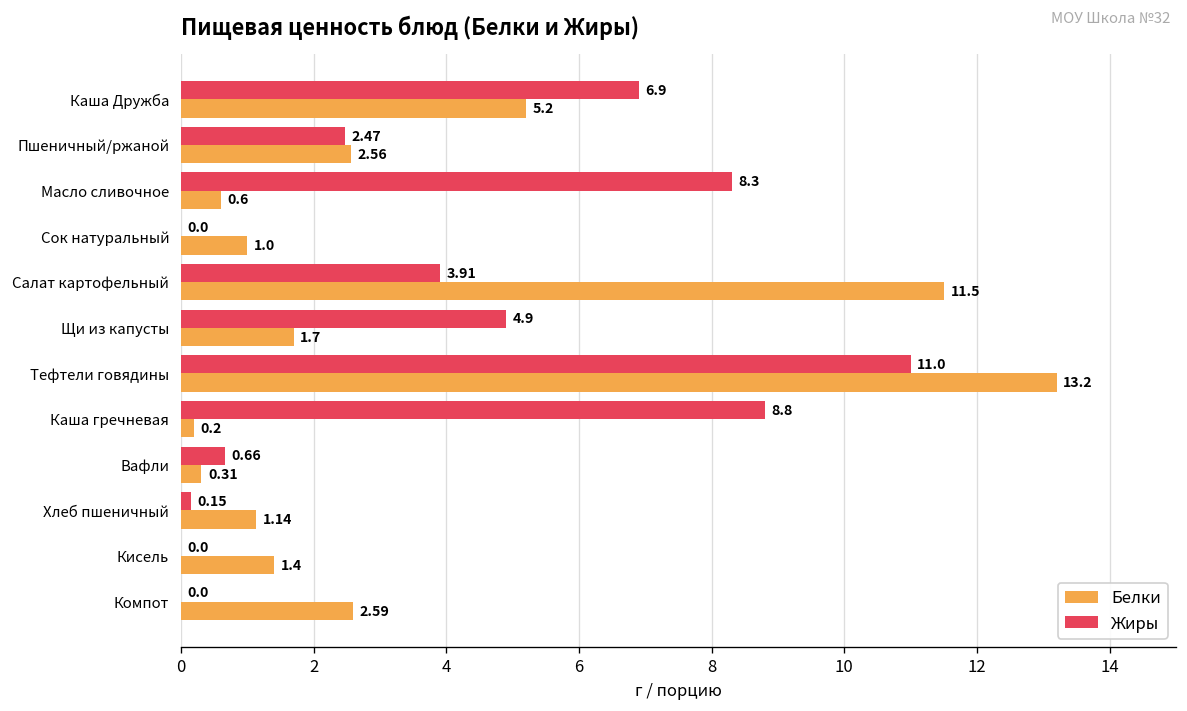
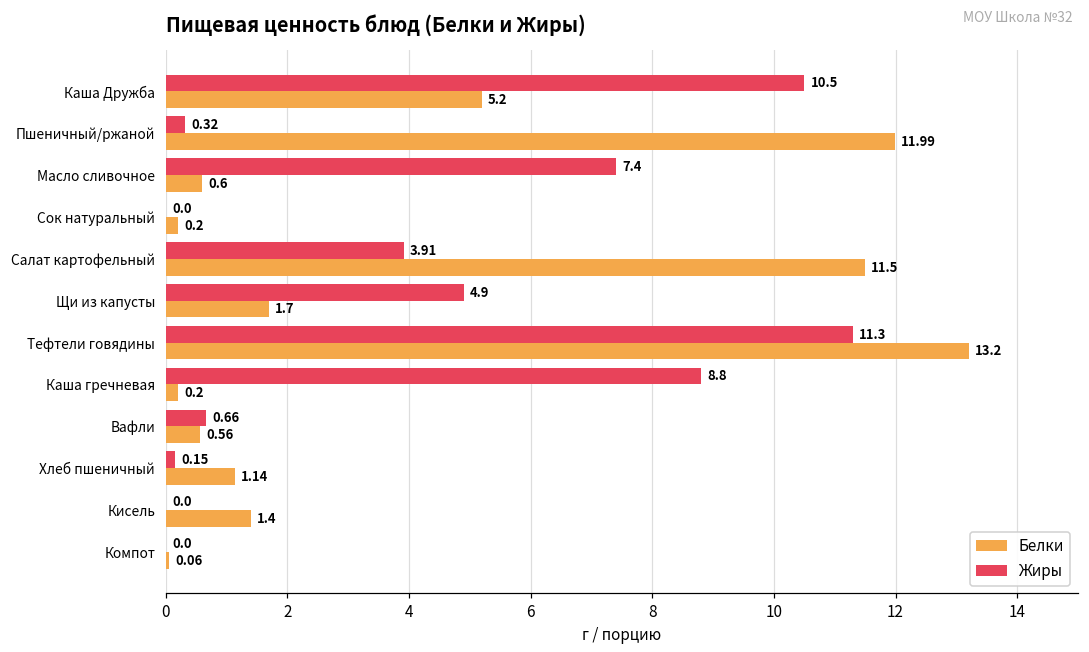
Жиры, Каша Дружба: 6.9 -> 10.5
Жиры, Пшеничный/ржаной: 2.47 -> 0.32
Белки, Пшеничный/ржаной: 2.56 -> 11.99
Жиры, Масло сливочное: 8.3 -> 7.4
Белки, Сок натуральный: 1.0 -> 0.2
Жиры, Тефтели говядины: 11.0 -> 11.3
Белки, Вафли: 0.31 -> 0.56
Белки, Компот: 2.59 -> 0.06
